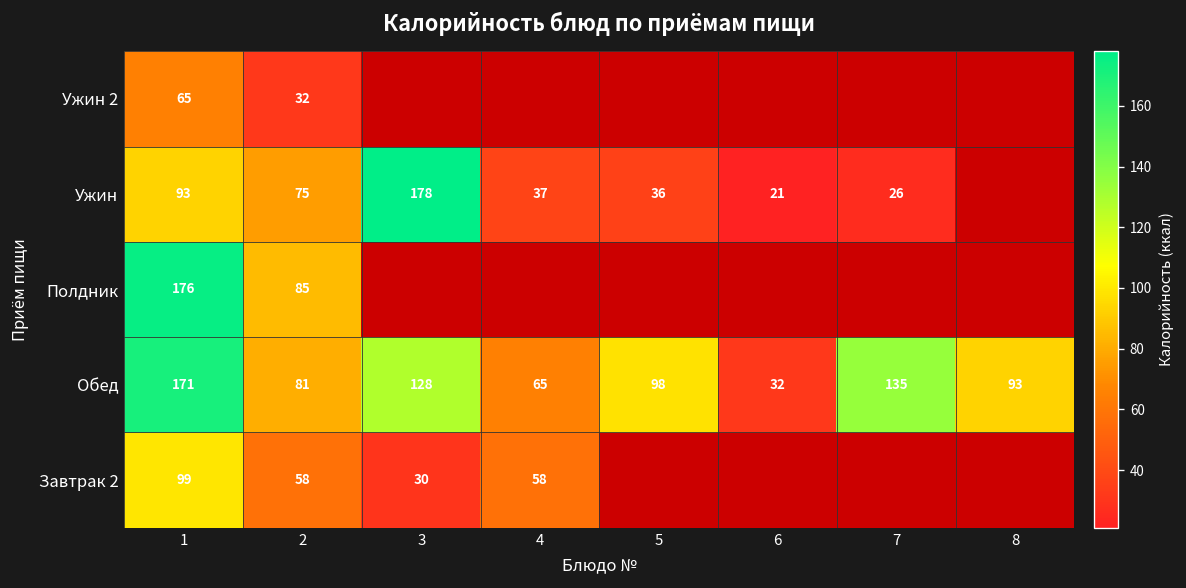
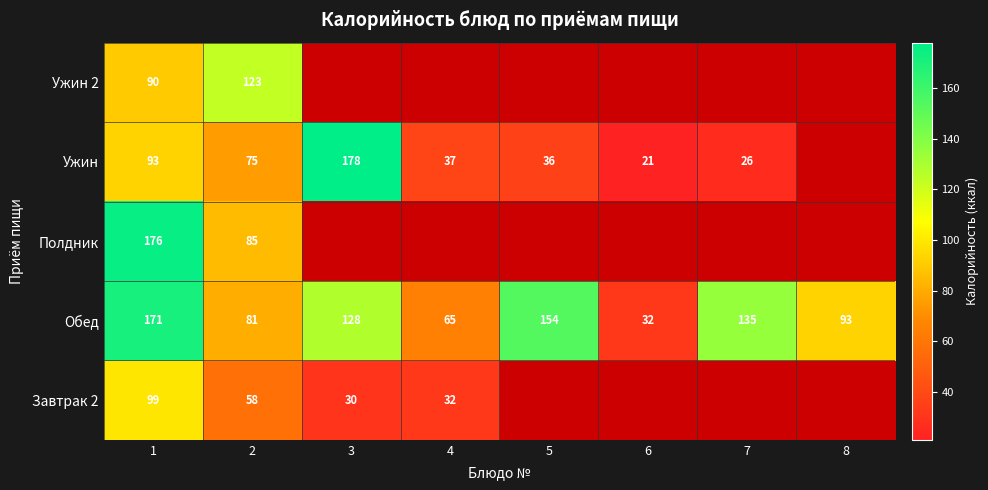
Ужин 2, 1: 65 -> 90
Ужин 2, 2: 32 -> 123
Обед, 5: 98 -> 154
Завтрак 2, 4: 58 -> 32
